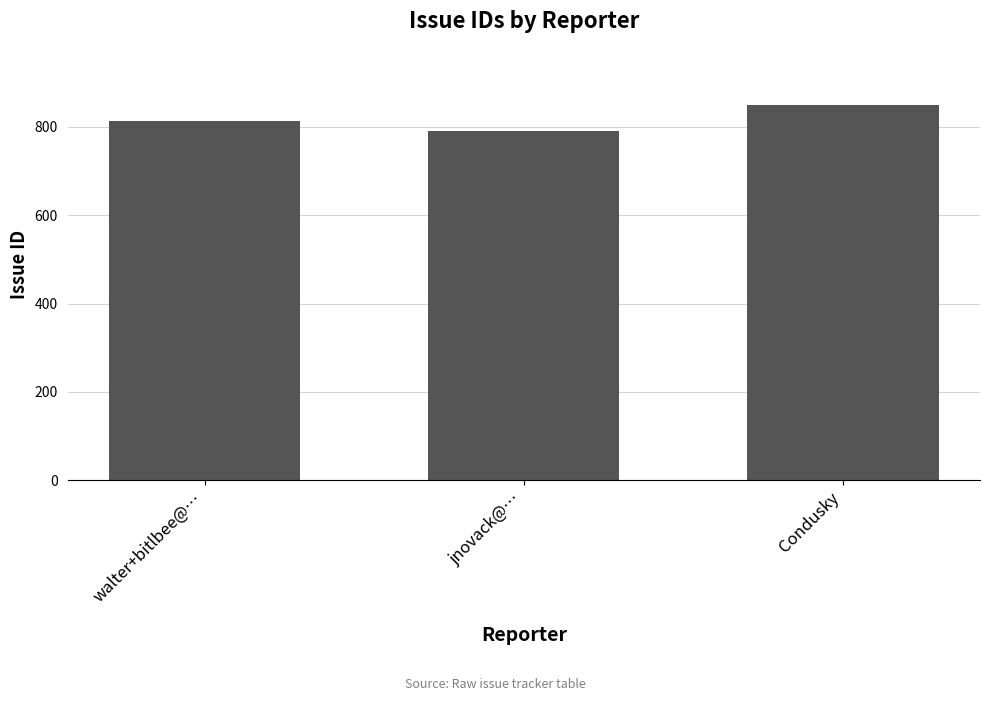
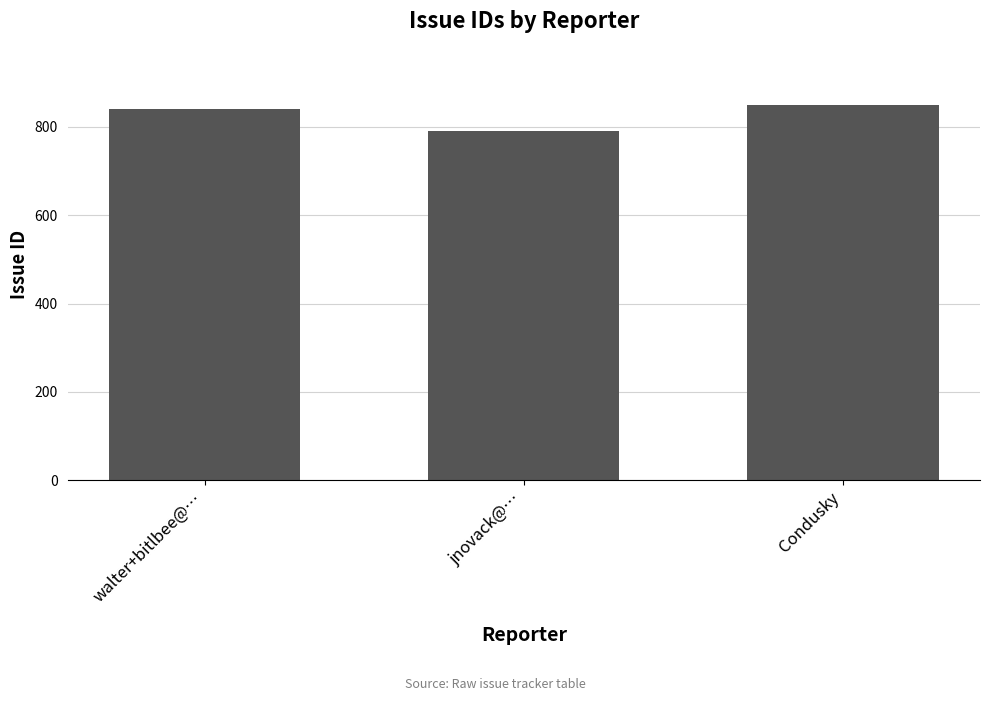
walter+bitlbee@…: 810 -> 840
